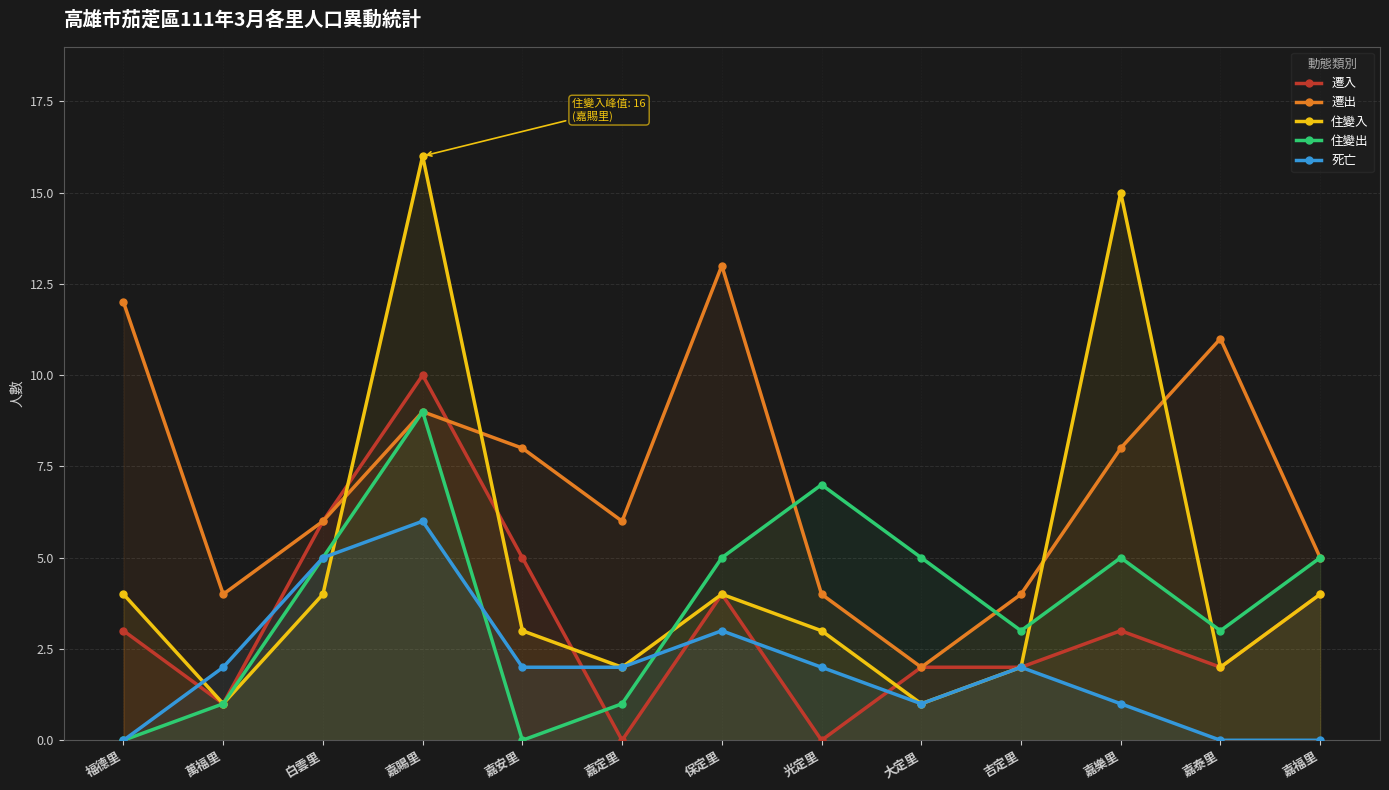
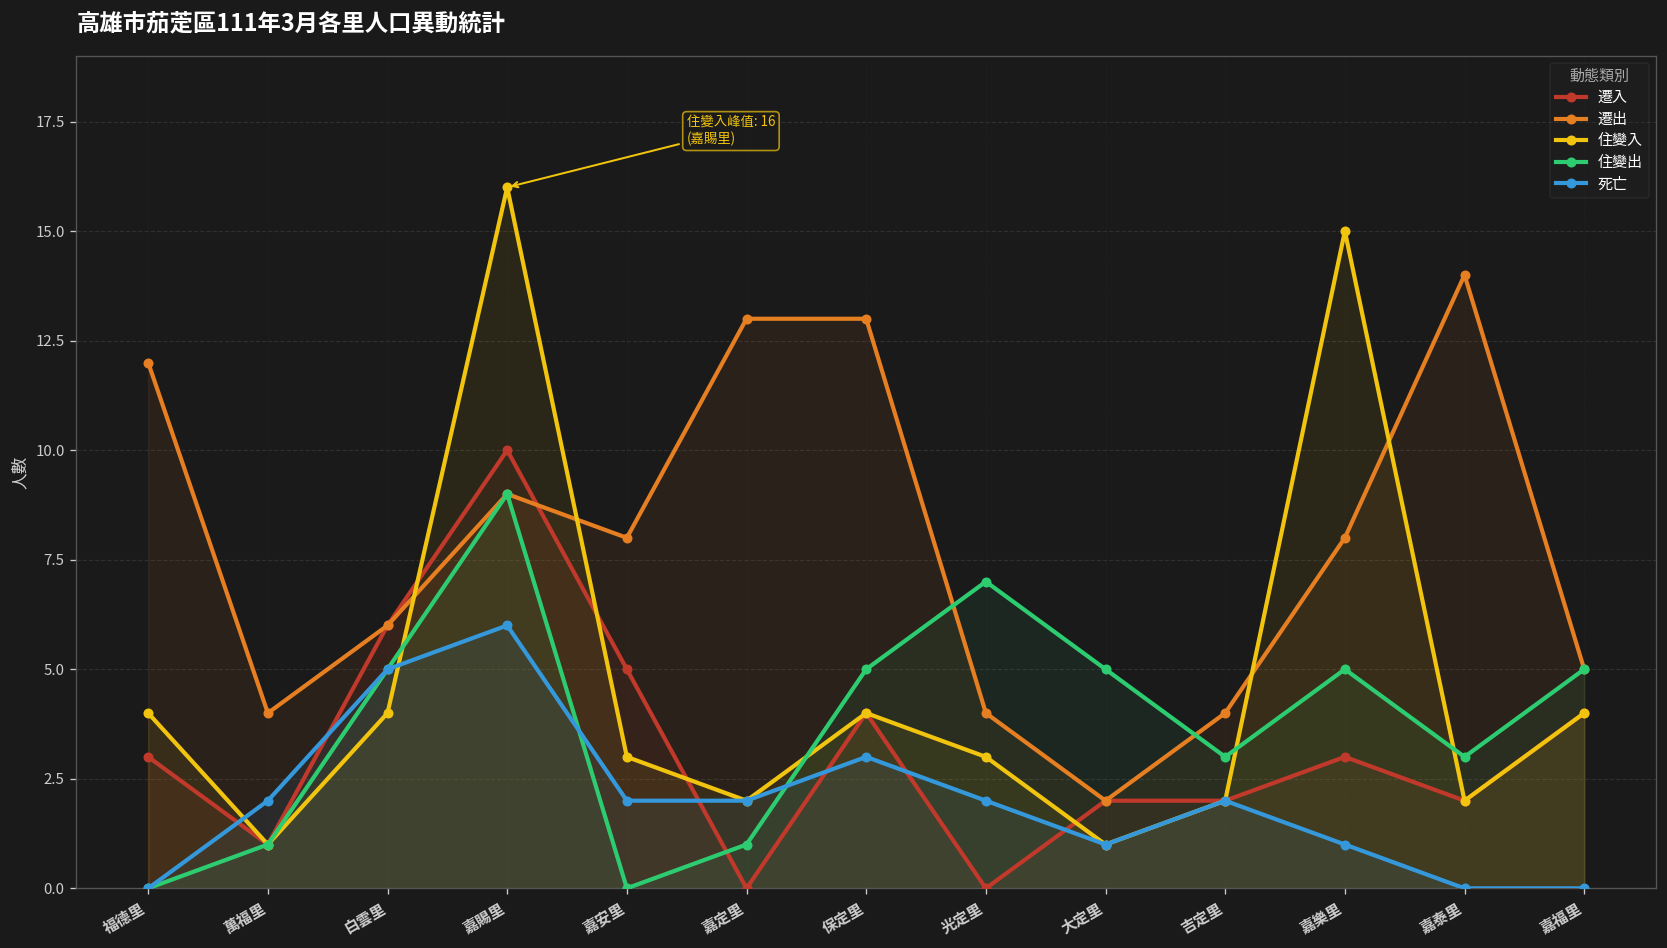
遷出, 嘉定里: 6 -> 13
遷出, 嘉泰里: 11 -> 14
